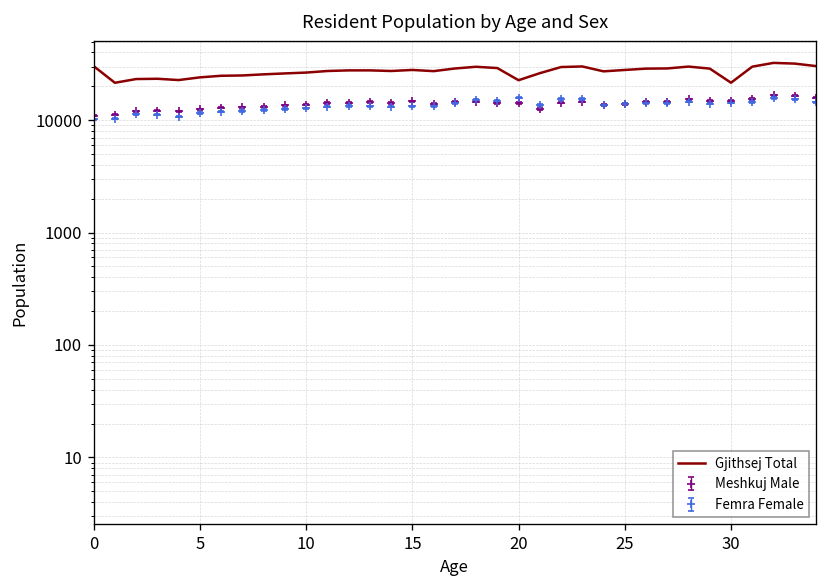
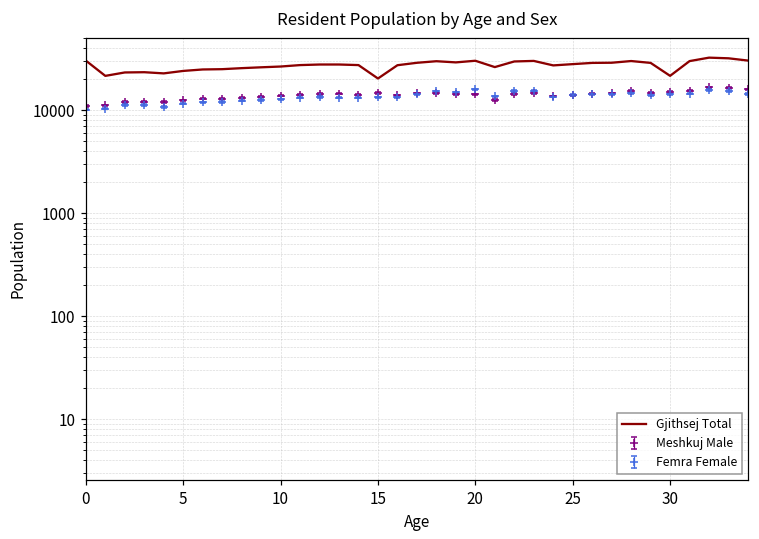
Gjithsej Total, 15: 28000 -> 20000
Gjithsej Total, 20: 23000 -> 30000
